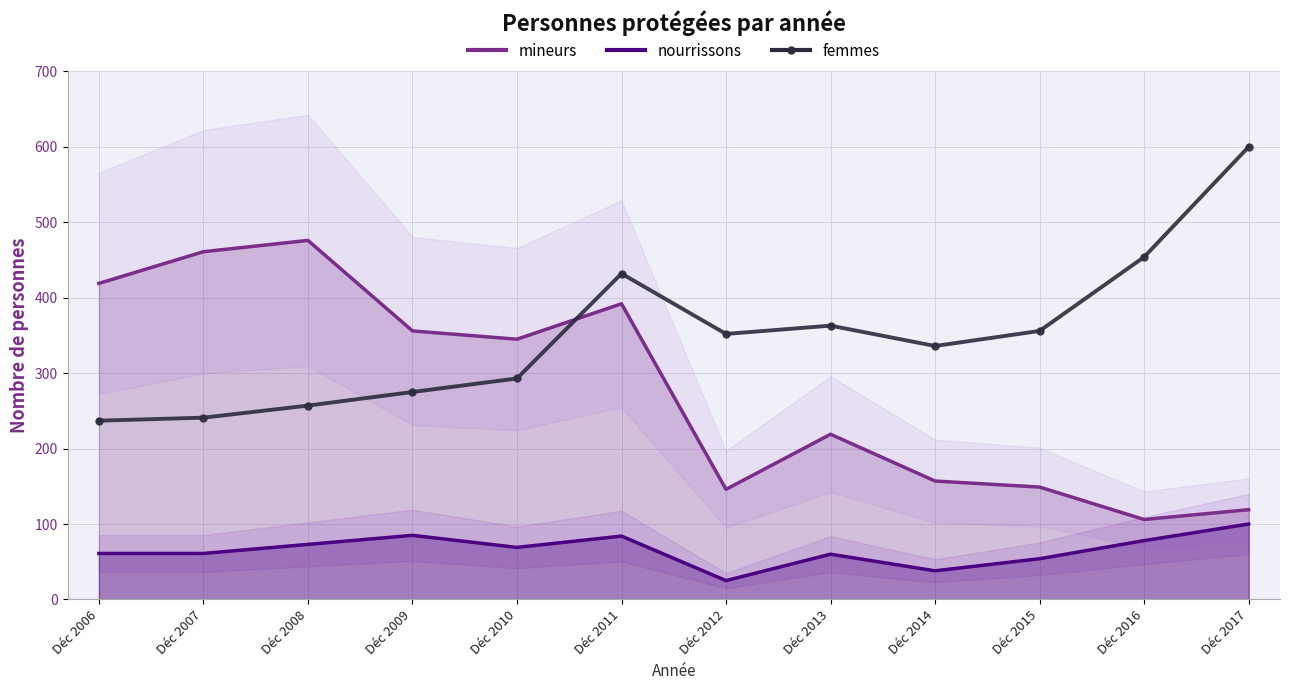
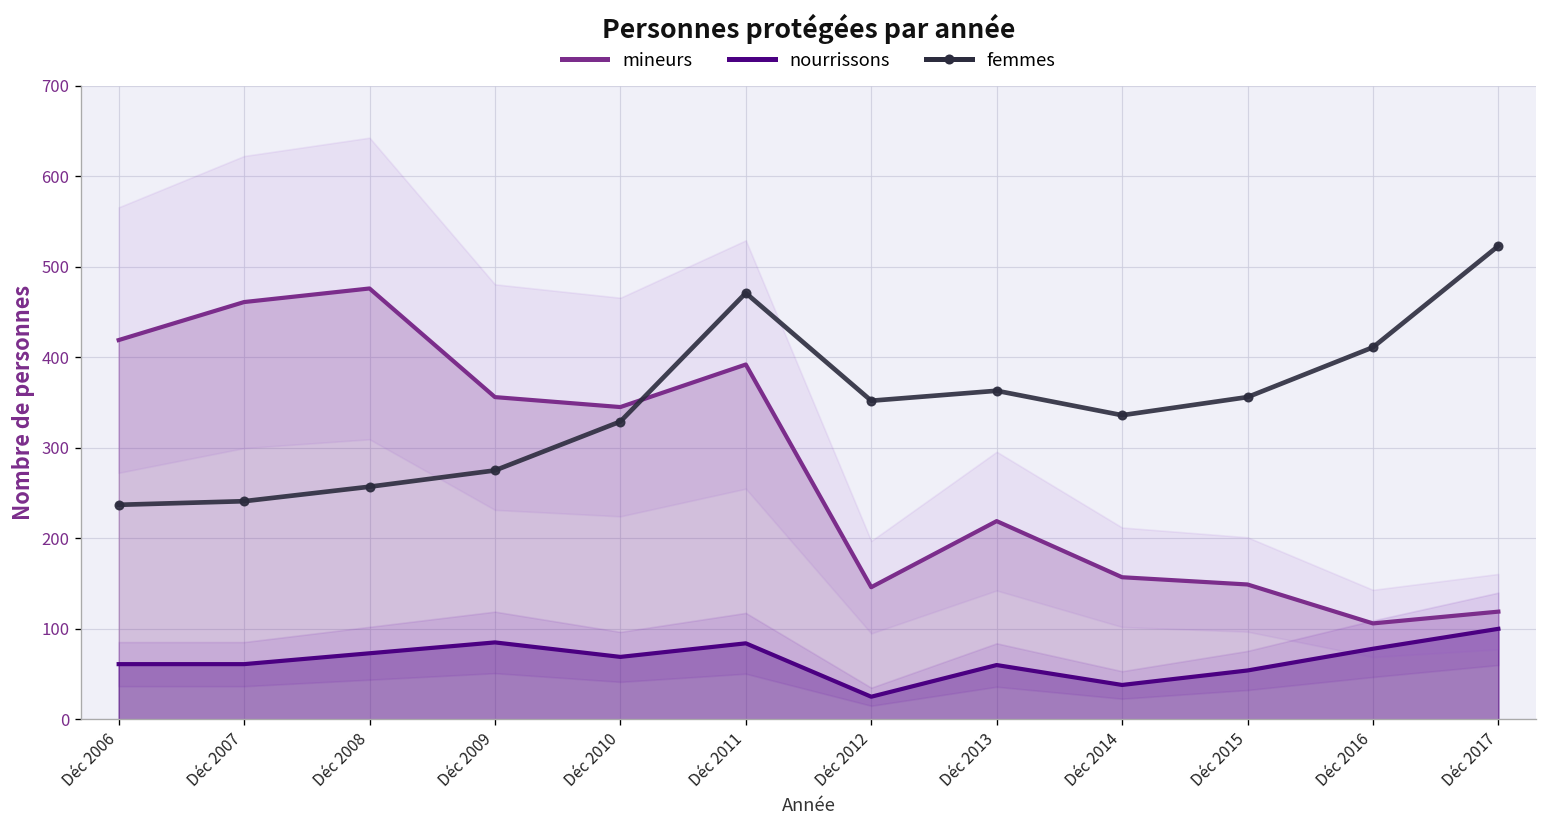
femmes, Déc 2010: 290 -> 330
femmes, Déc 2011: 430 -> 470
femmes, Déc 2016: 450 -> 410
femmes, Déc 2017: 600 -> 520
